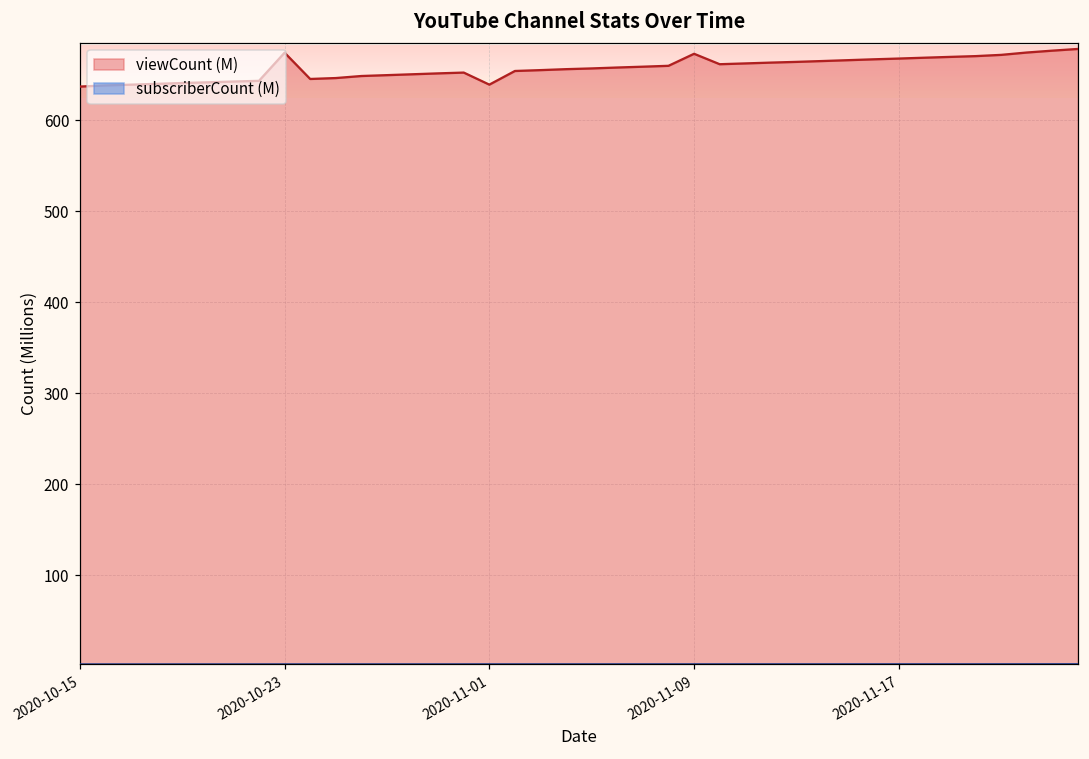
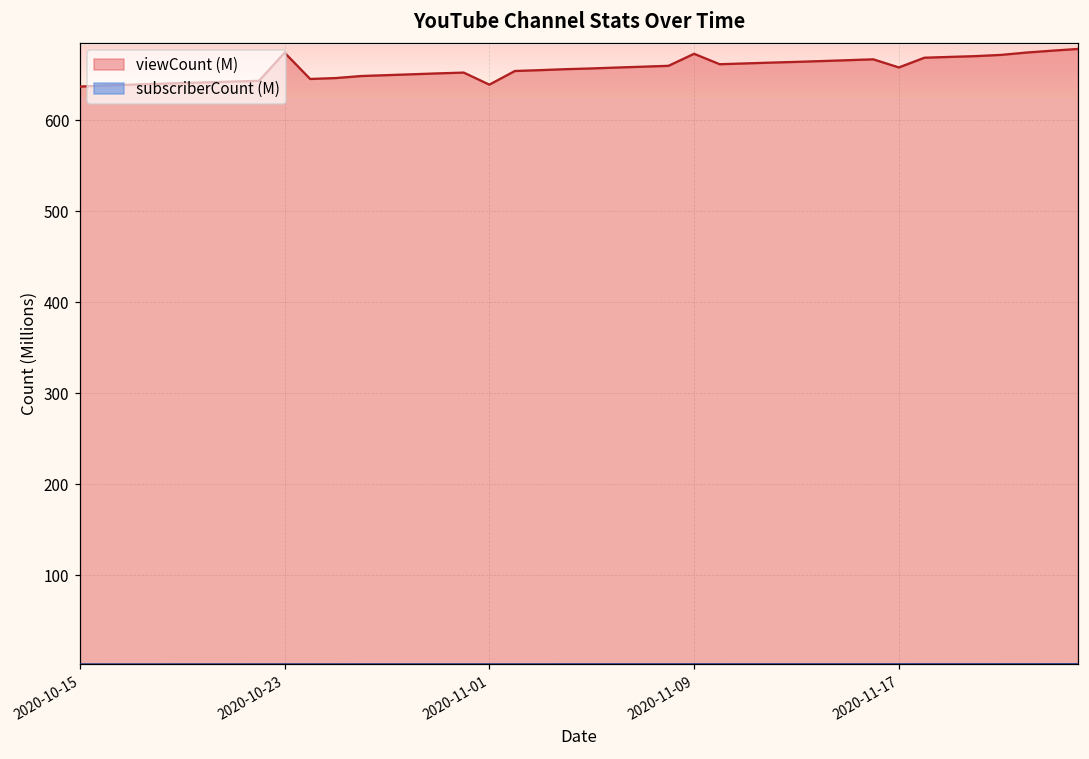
viewCount (M), 2020-11-17: 670 -> 660
